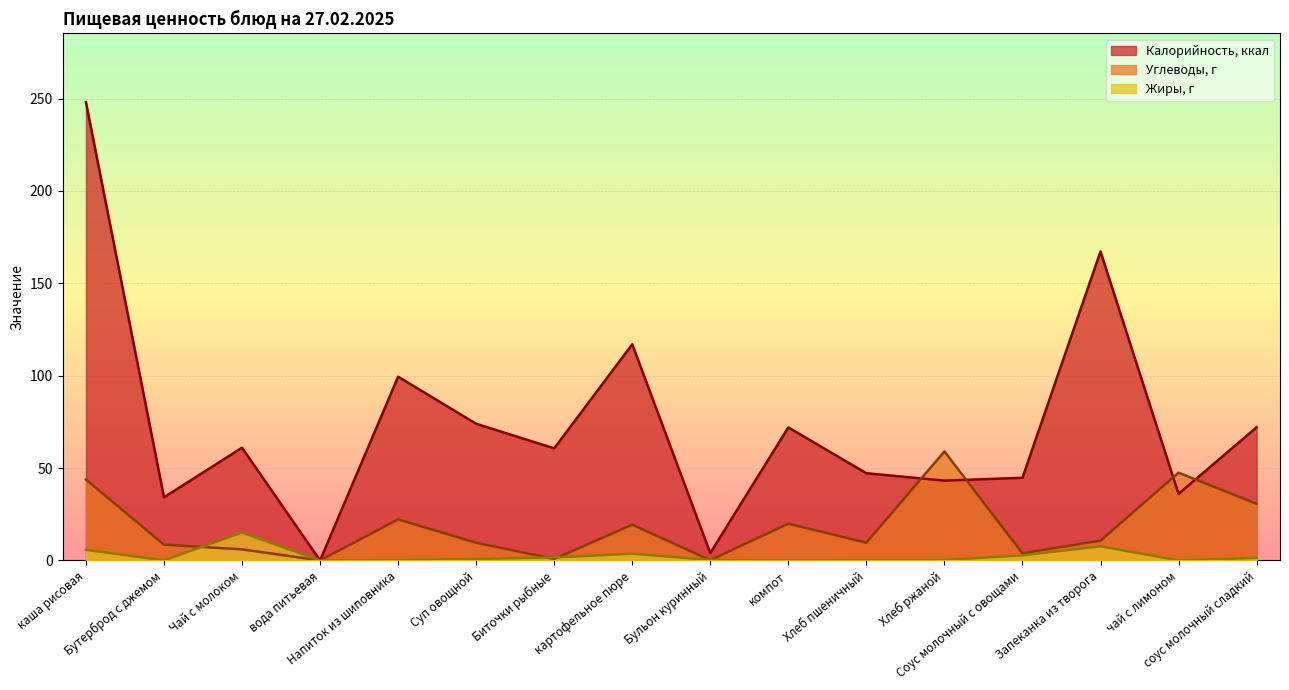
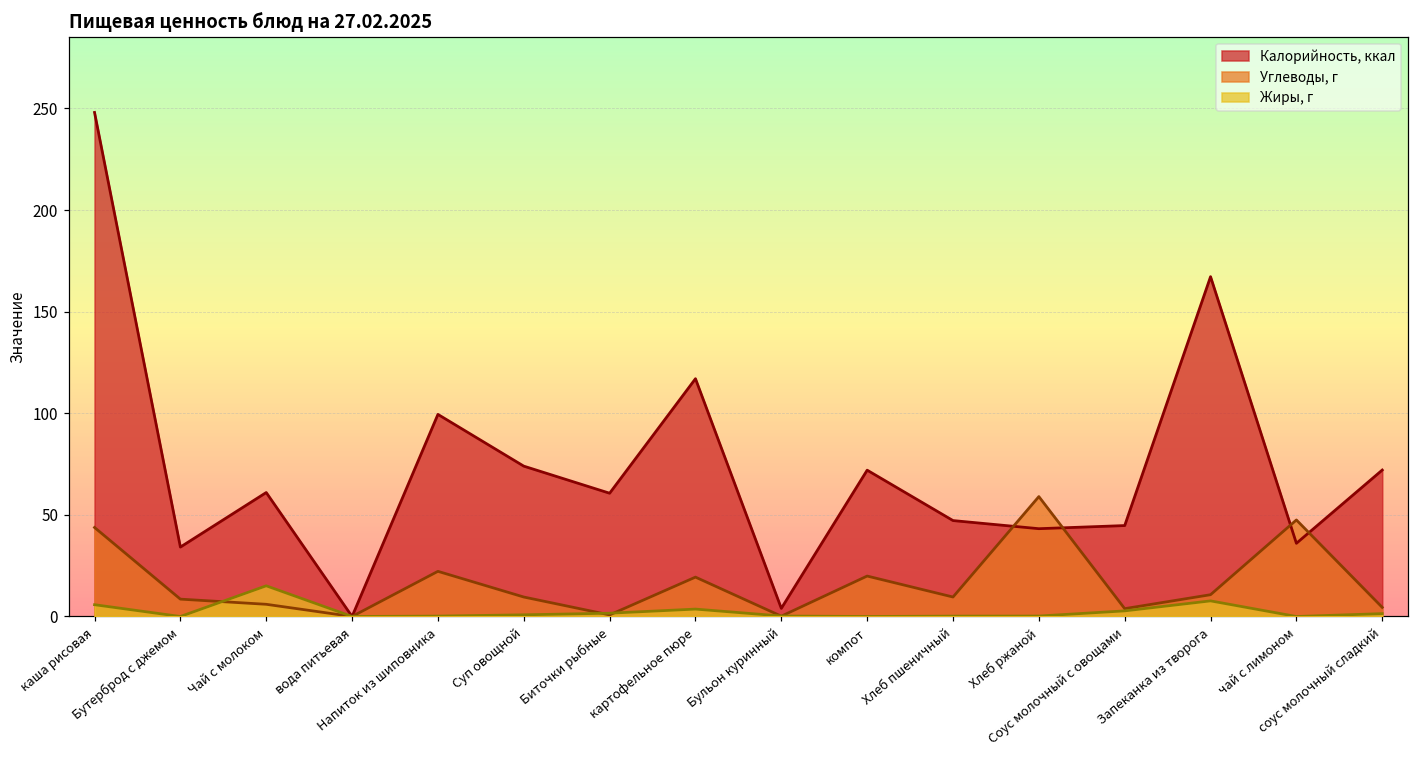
Углеводы, г, соус молочный сладкий: 31 -> 4
